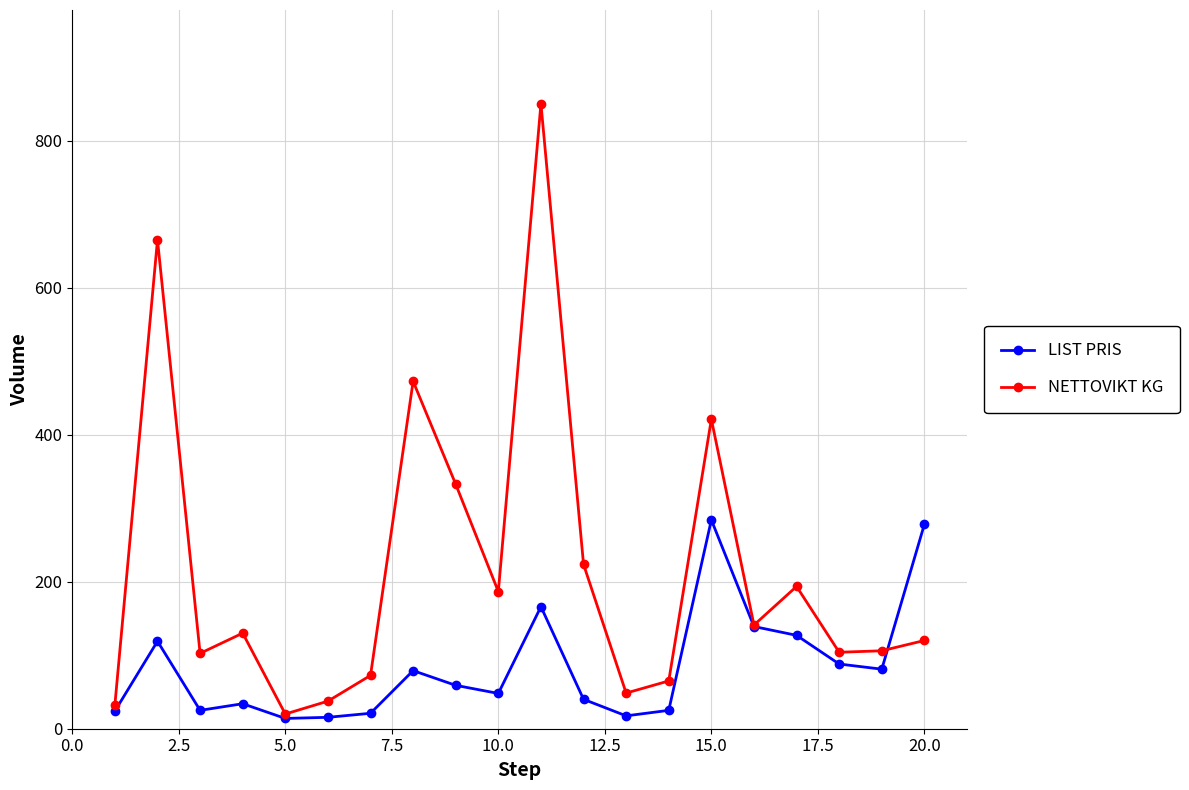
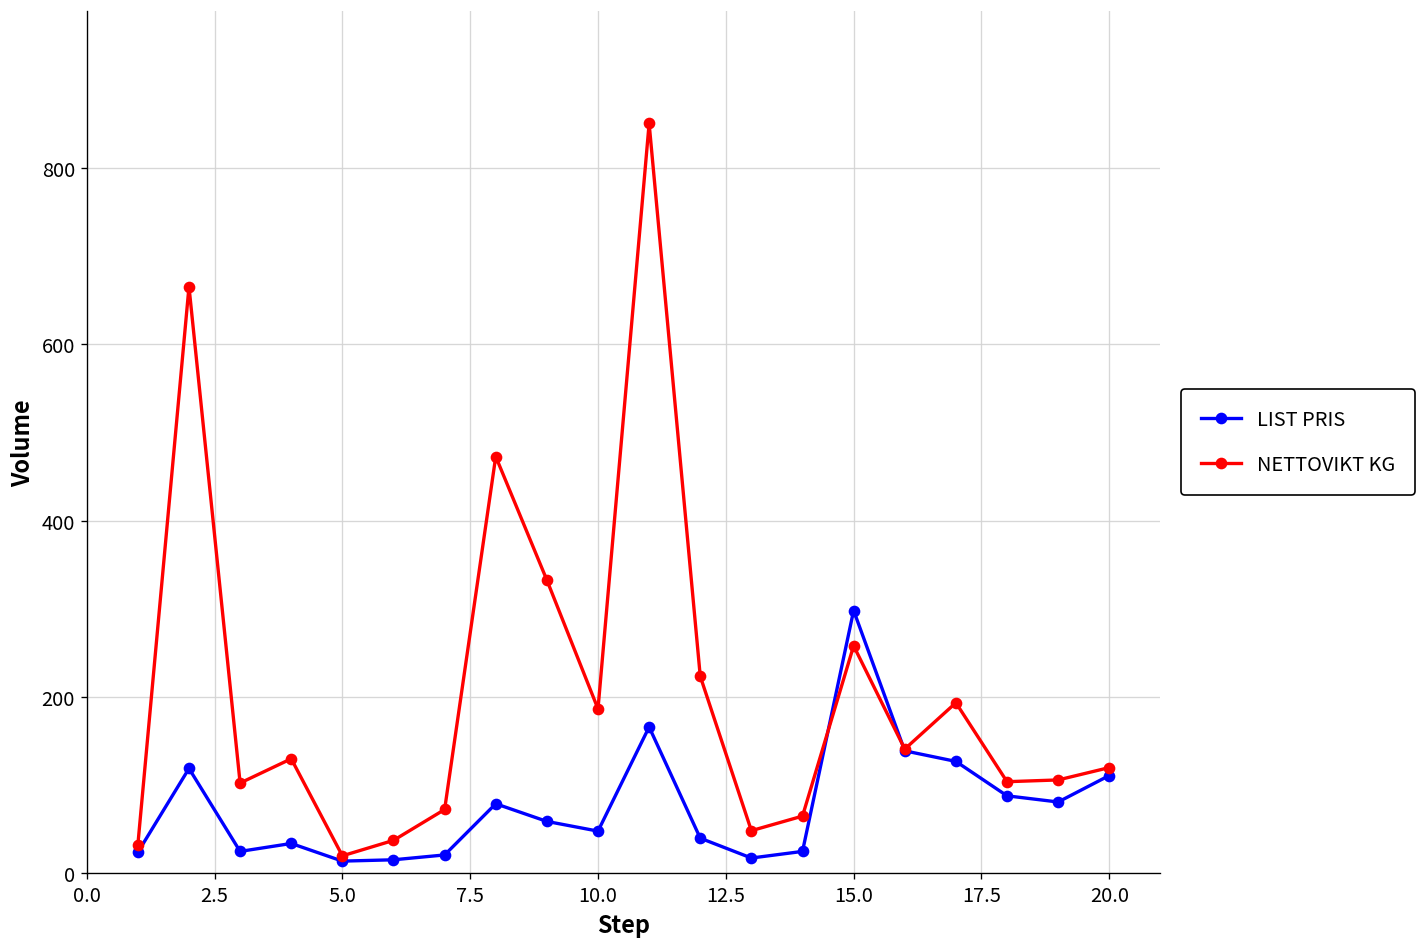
LIST PRIS, 15.0: 280 -> 300
NETTOVIKT KG, 15.0: 420 -> 260
LIST PRIS, 20.0: 280 -> 110
